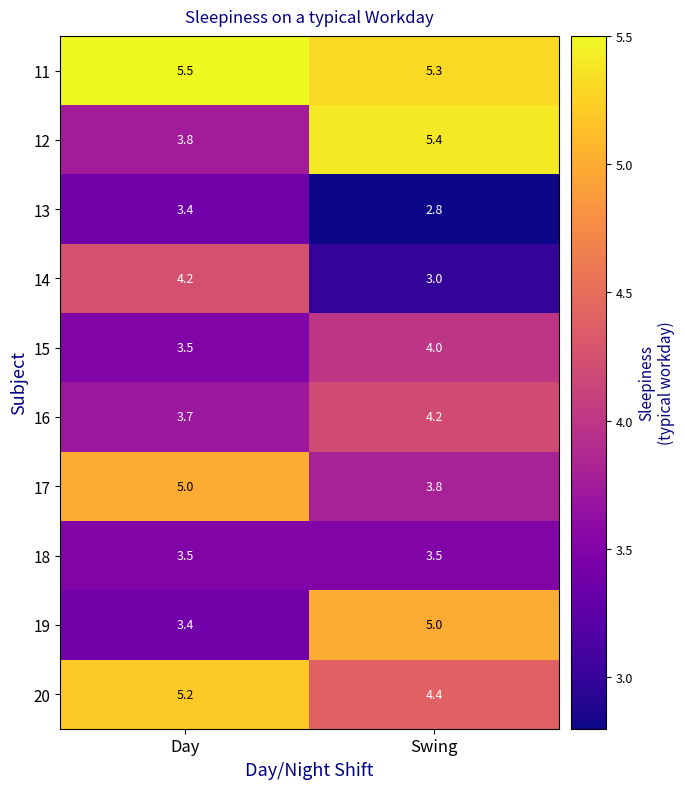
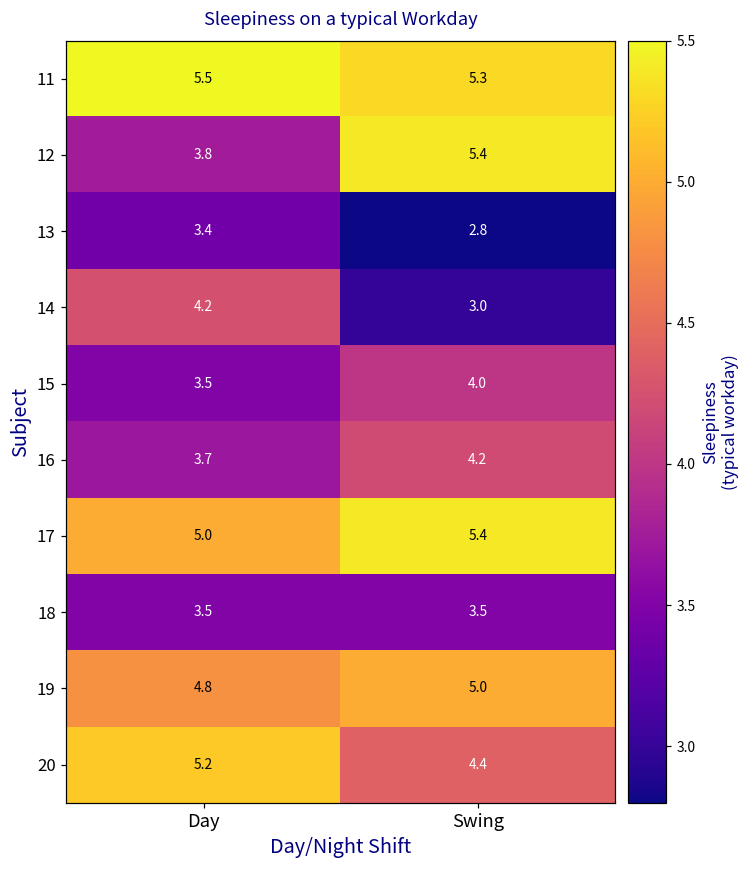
17, Swing: 3.8 -> 5.4
19, Day: 3.4 -> 4.8
